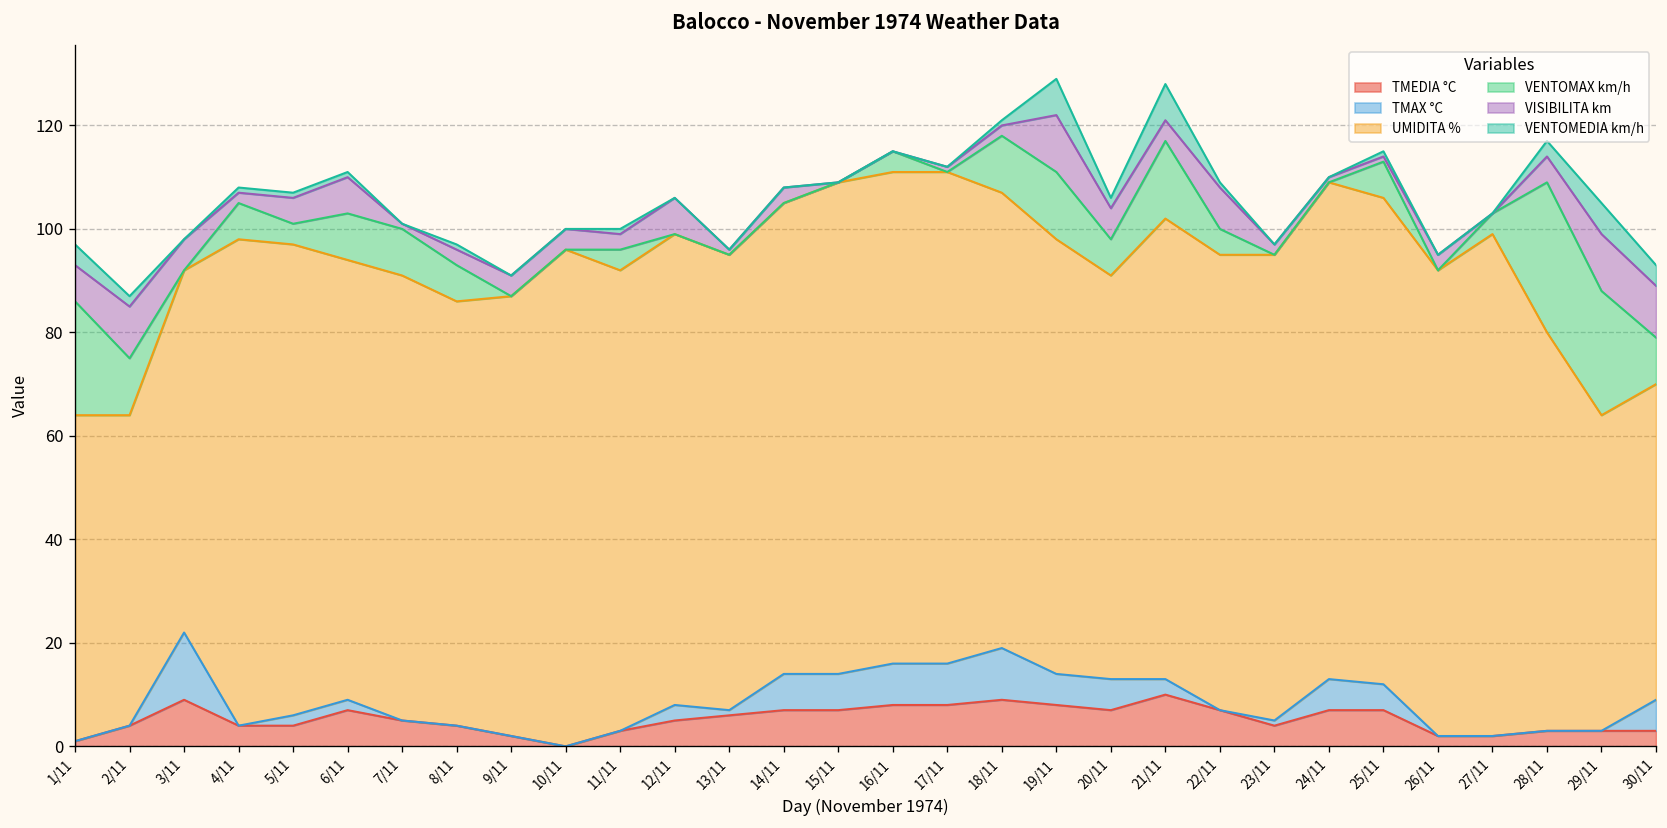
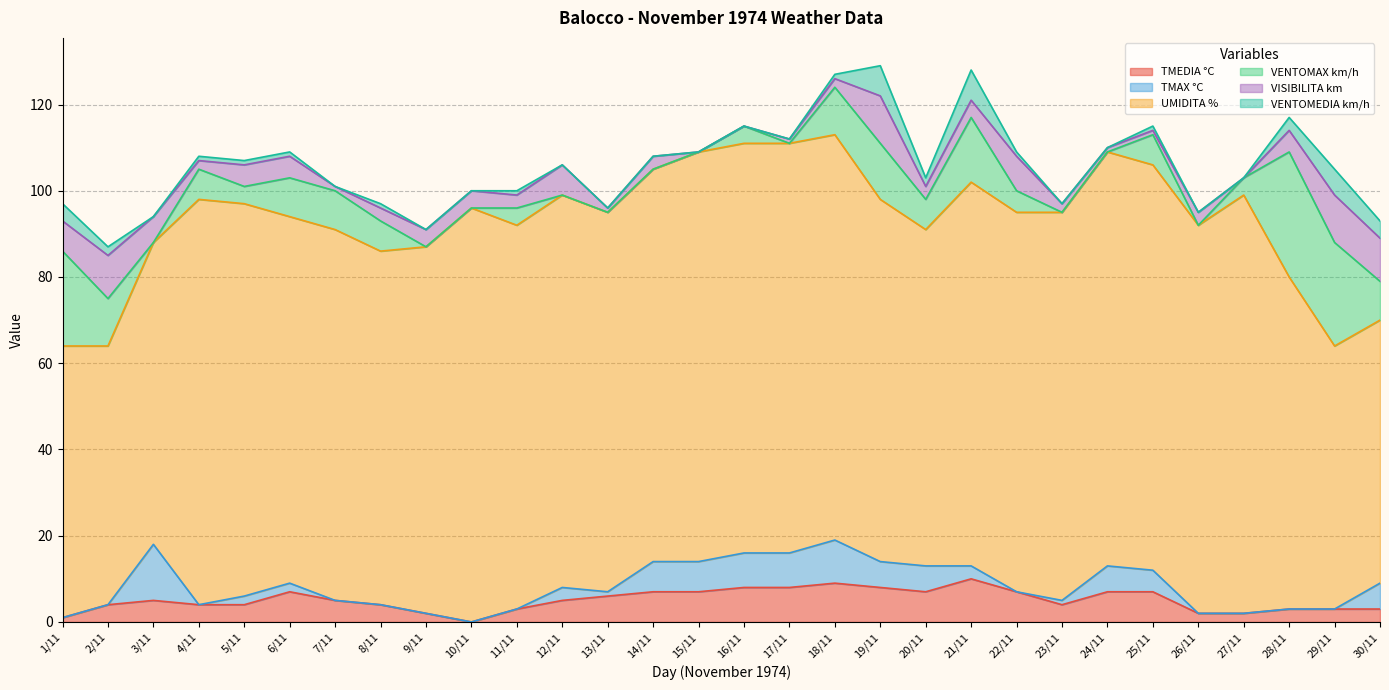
TMEDIA °C, 3/11: 9 -> 5
VISIBILITA km, 6/11: 7 -> 5
UMIDITA %, 18/11: 88 -> 94
VISIBILITA km, 20/11: 6 -> 3
